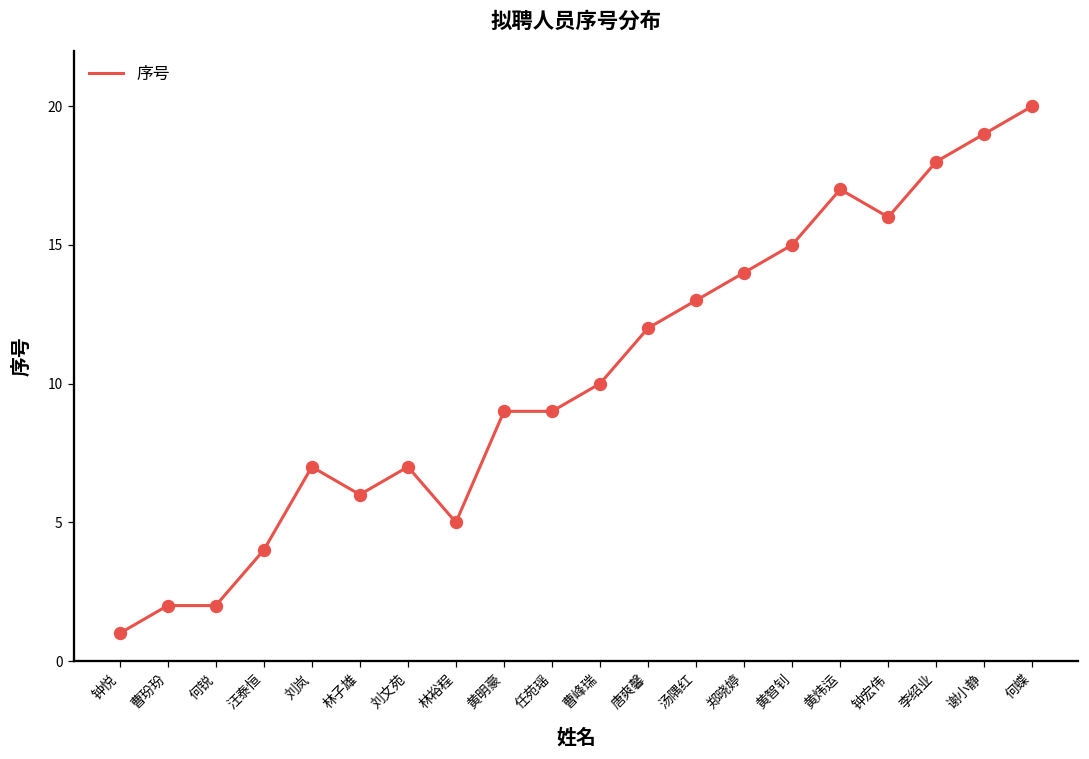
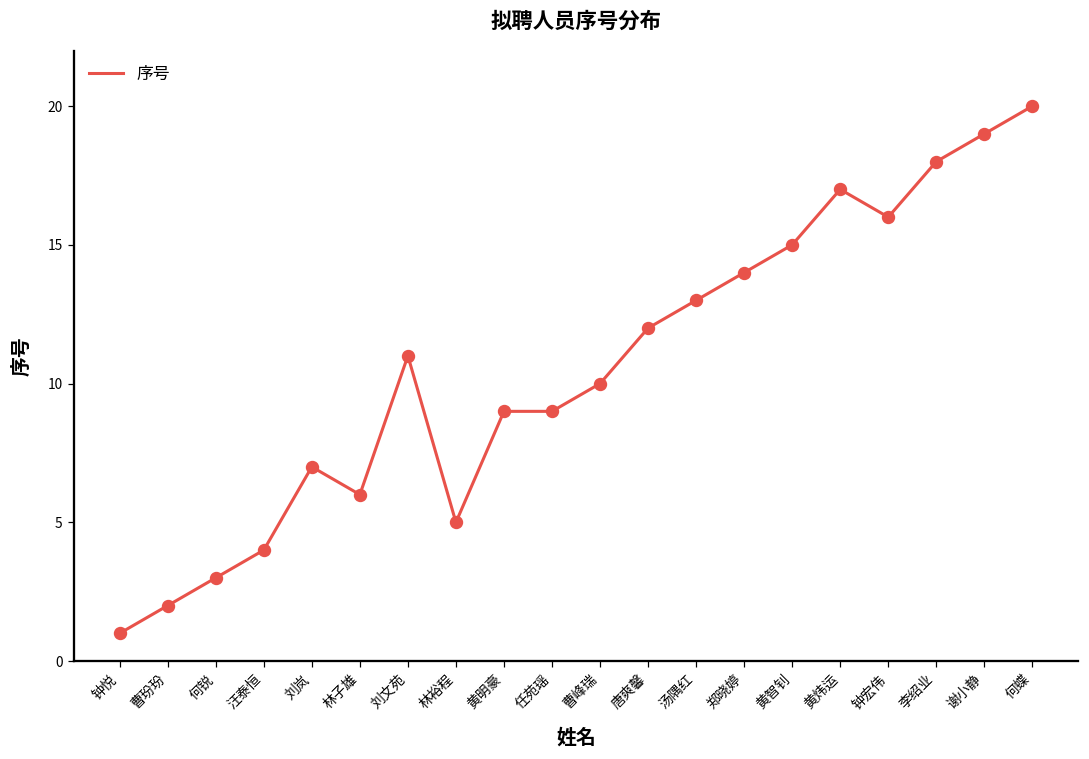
何锐: 2 -> 3
刘文苑: 7 -> 11
